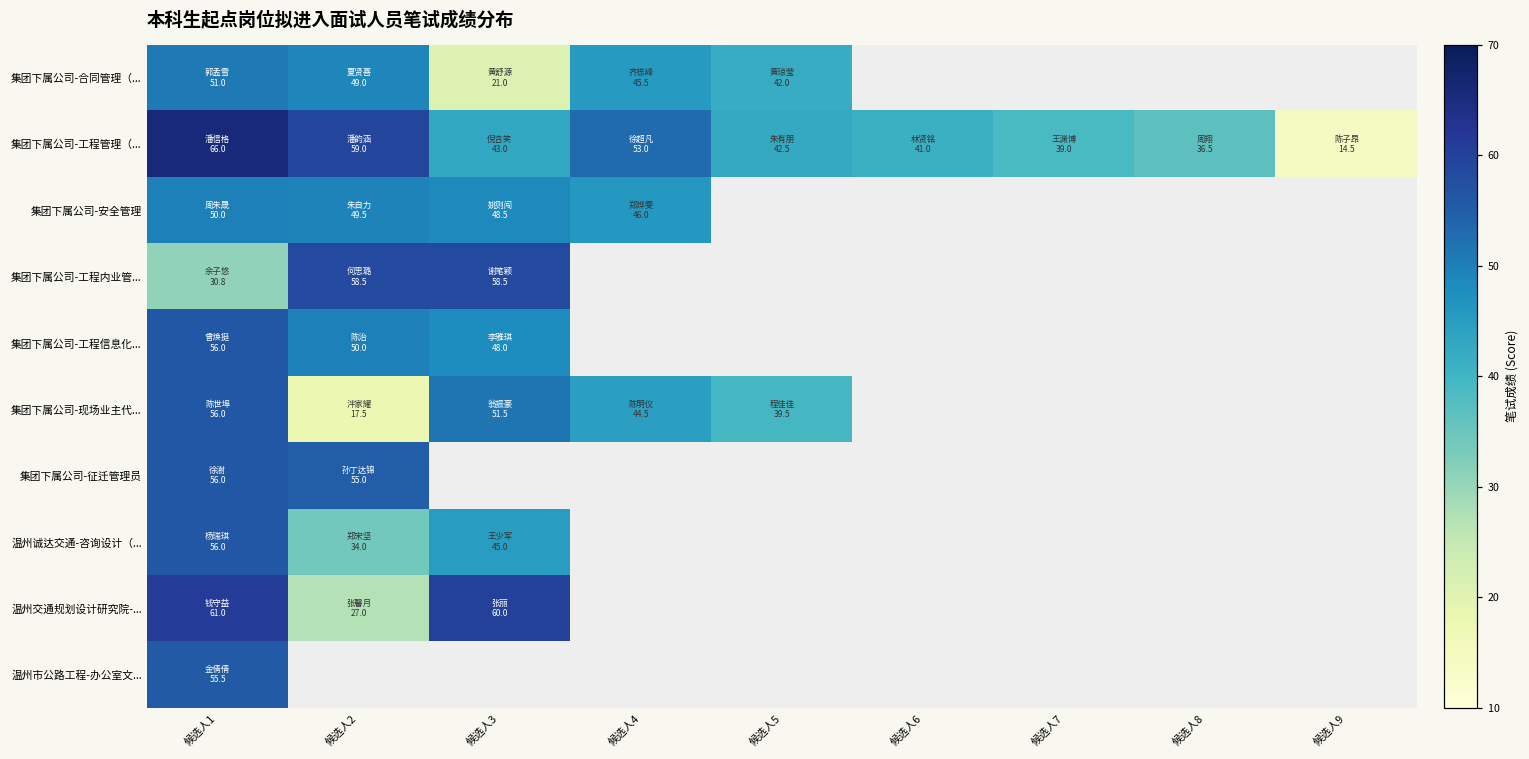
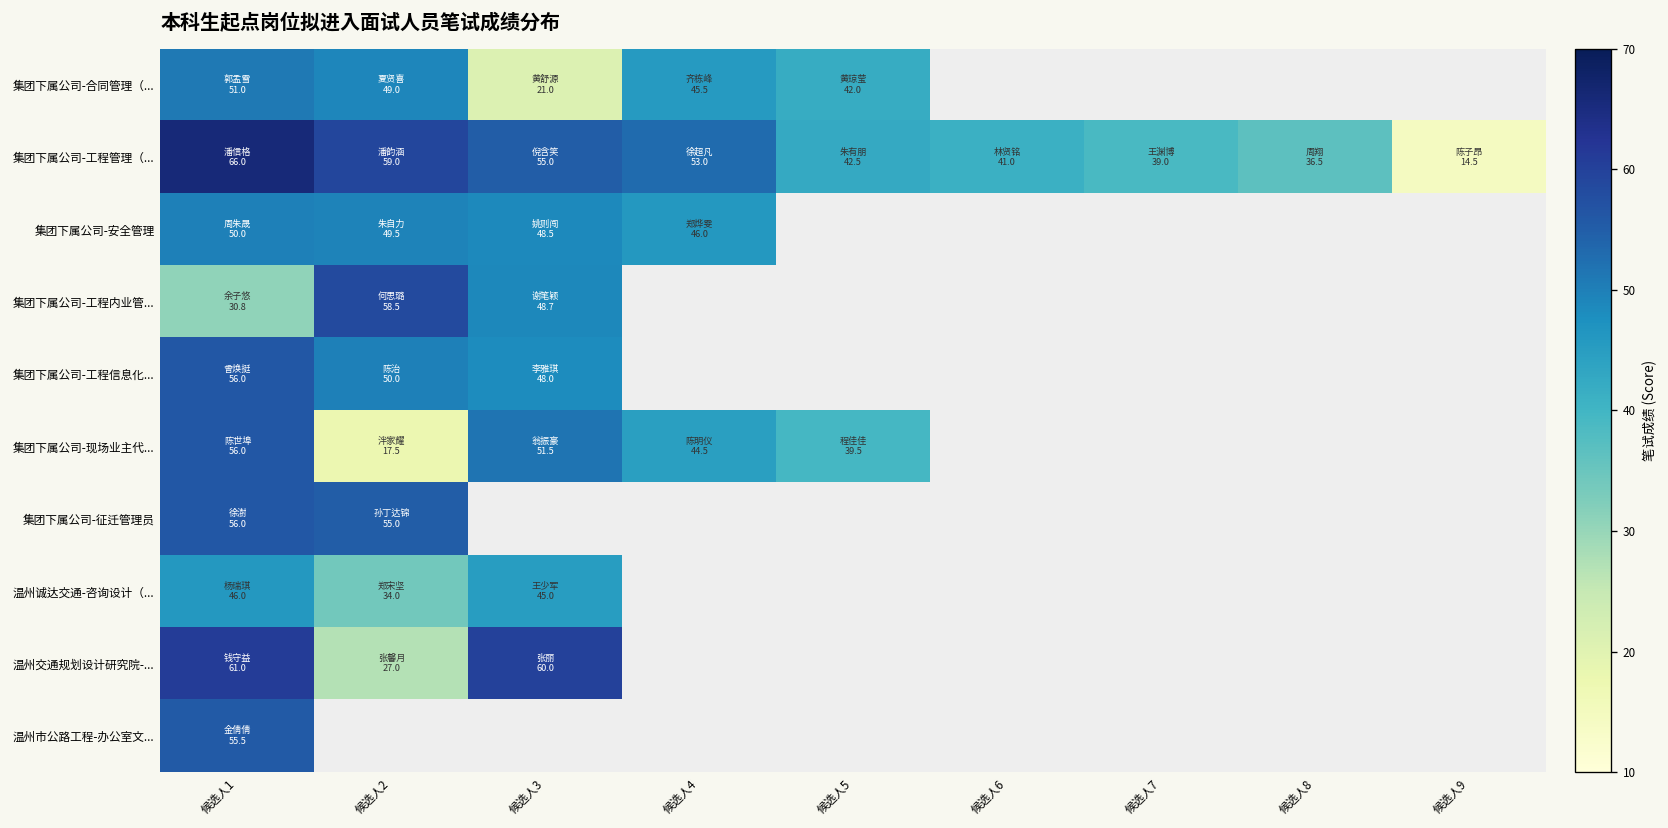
集团下属公司-工程管理（..., 候选人3: 43.0 -> 55.0
集团下属公司-工程内业管..., 候选人3: 58.5 -> 48.7
温州诚达交通-咨询设计（..., 候选人1: 56.0 -> 46.0
